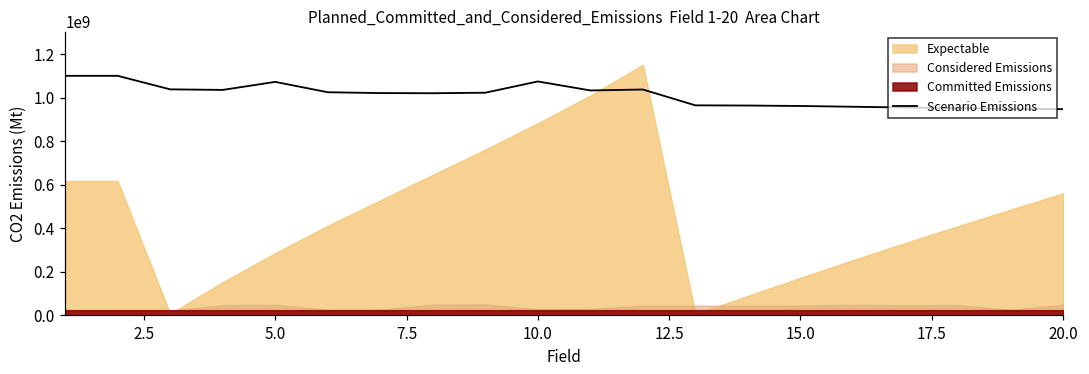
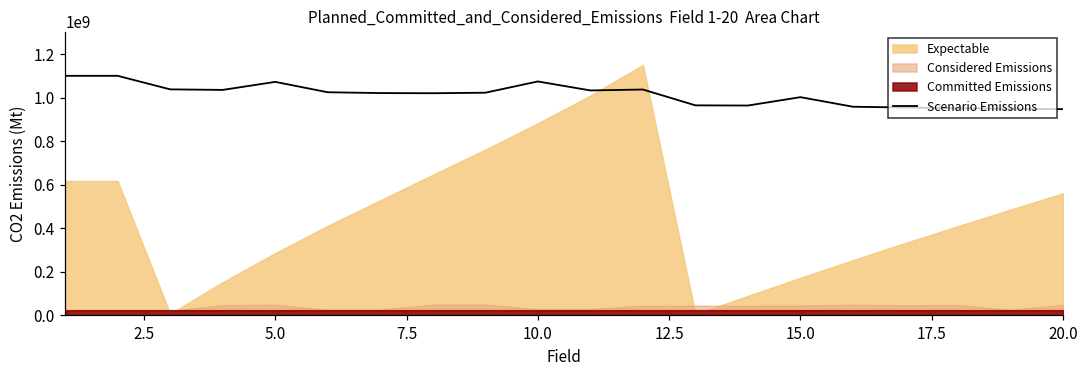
Scenario Emissions, 15.0: 960000000 -> 1000000000
